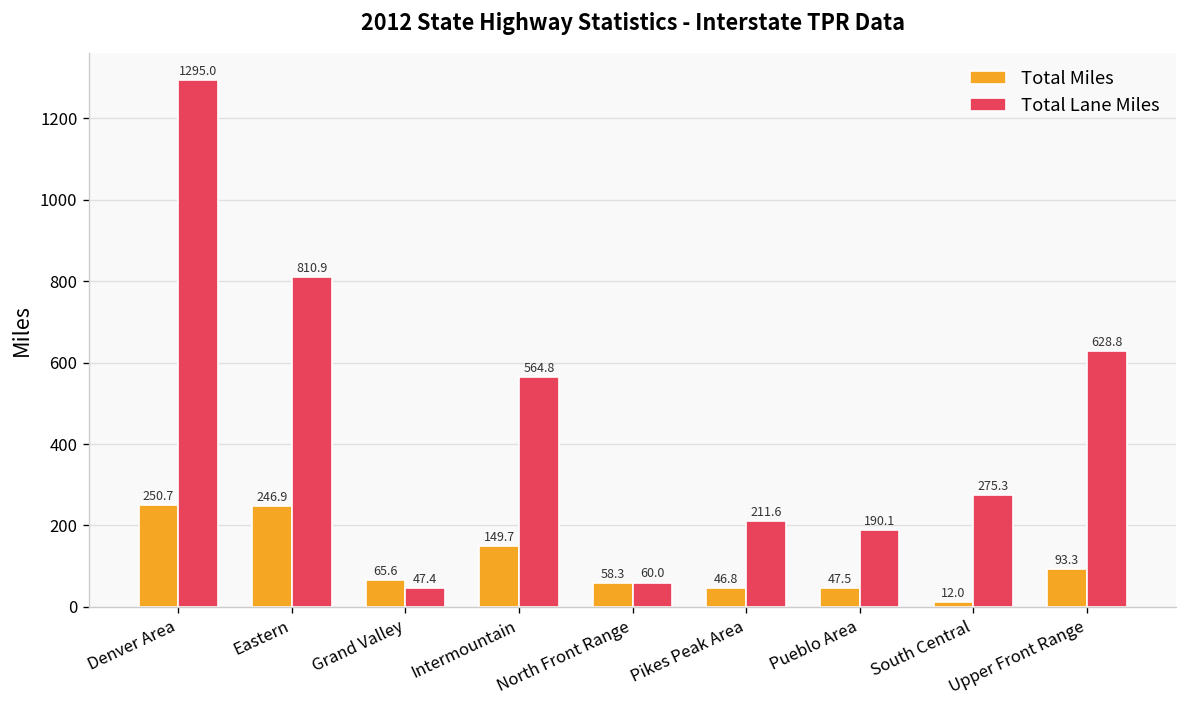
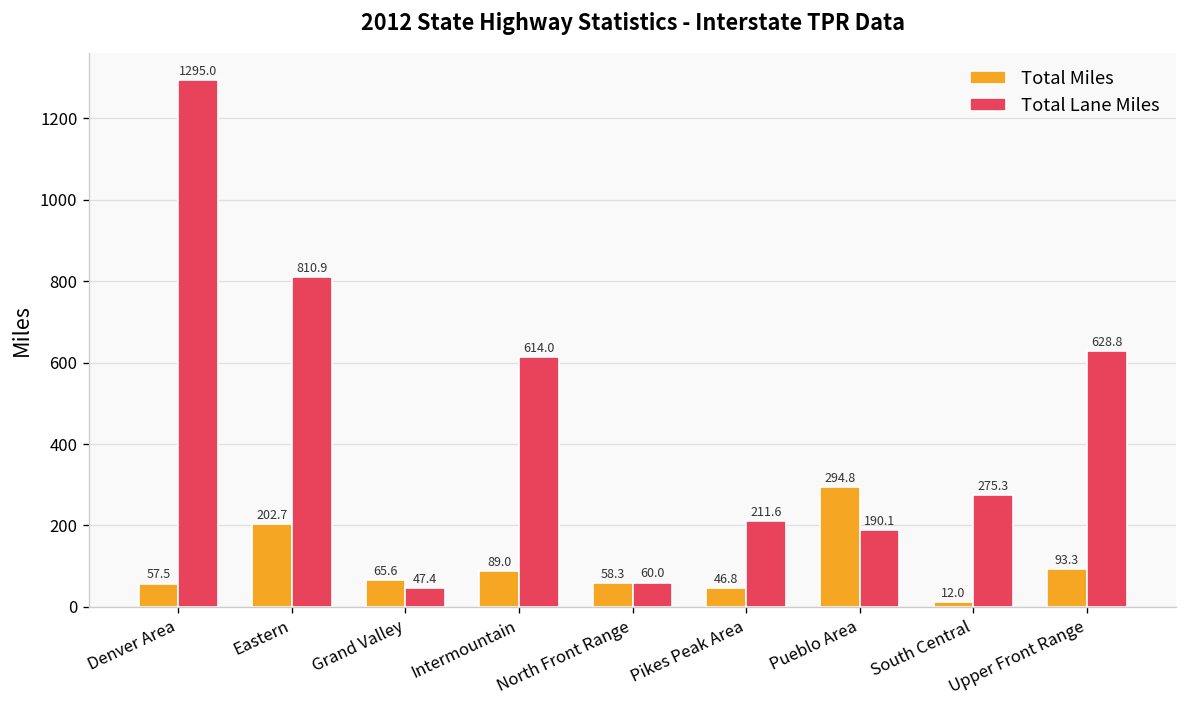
Total Miles, Denver Area: 250.7 -> 57.5
Total Miles, Eastern: 246.9 -> 202.7
Total Miles, Intermountain: 149.7 -> 89.0
Total Lane Miles, Intermountain: 564.8 -> 614.0
Total Miles, Pueblo Area: 47.5 -> 294.8
